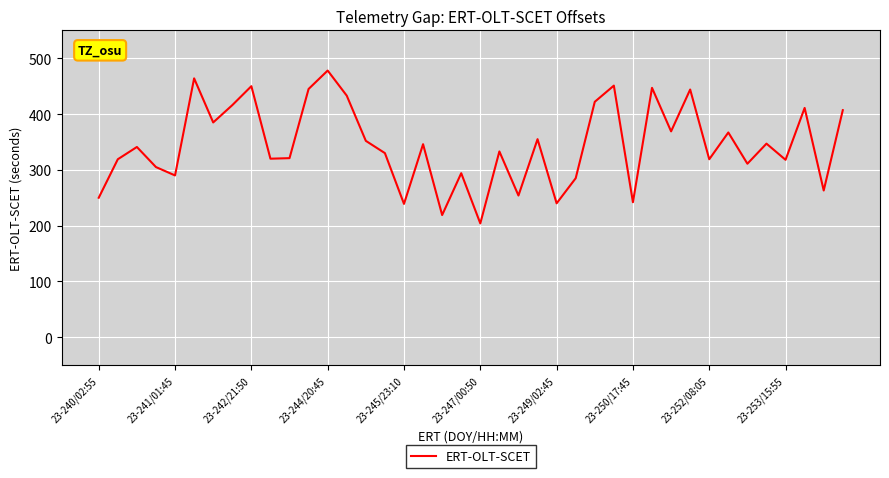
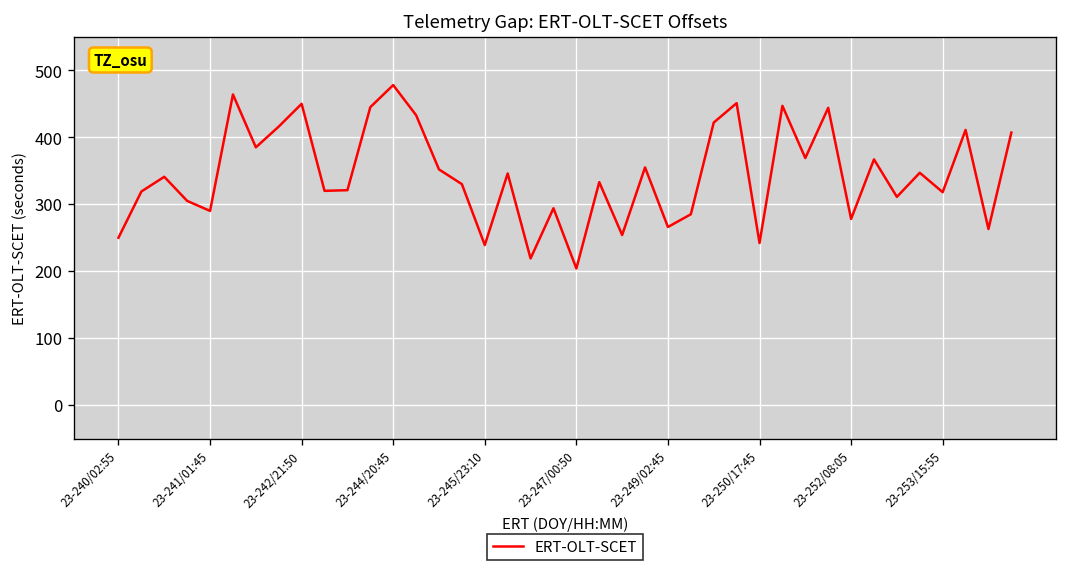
23-249/02:45: 240 -> 270
23-252/08:05: 320 -> 280
